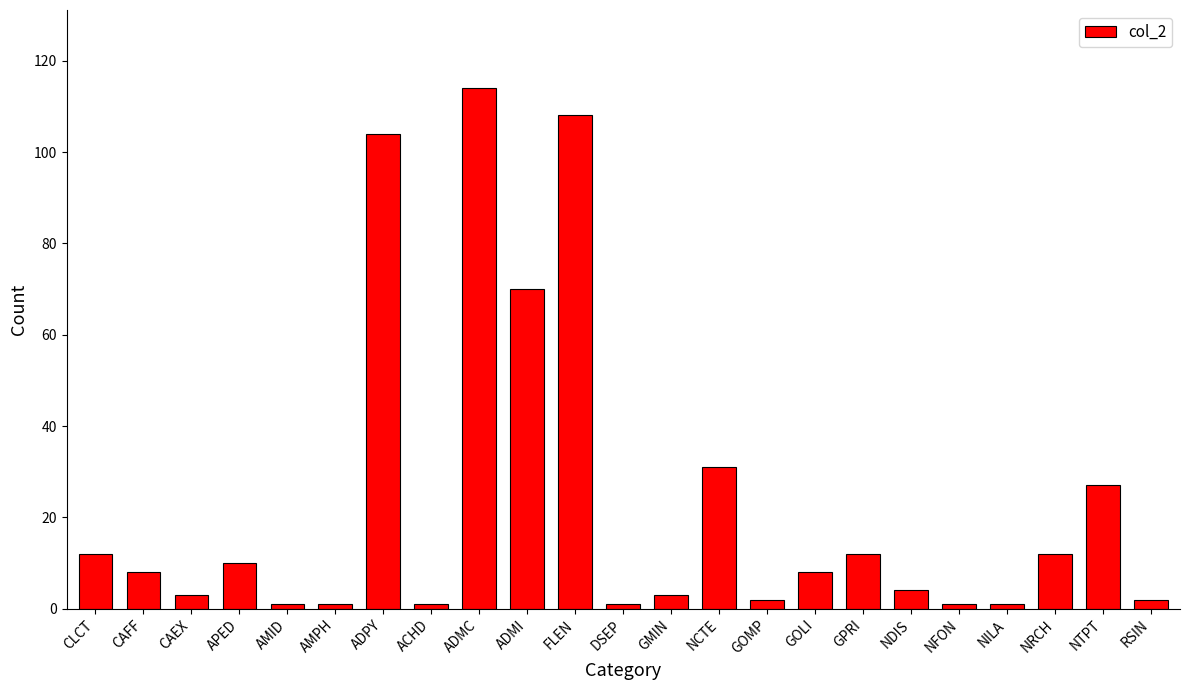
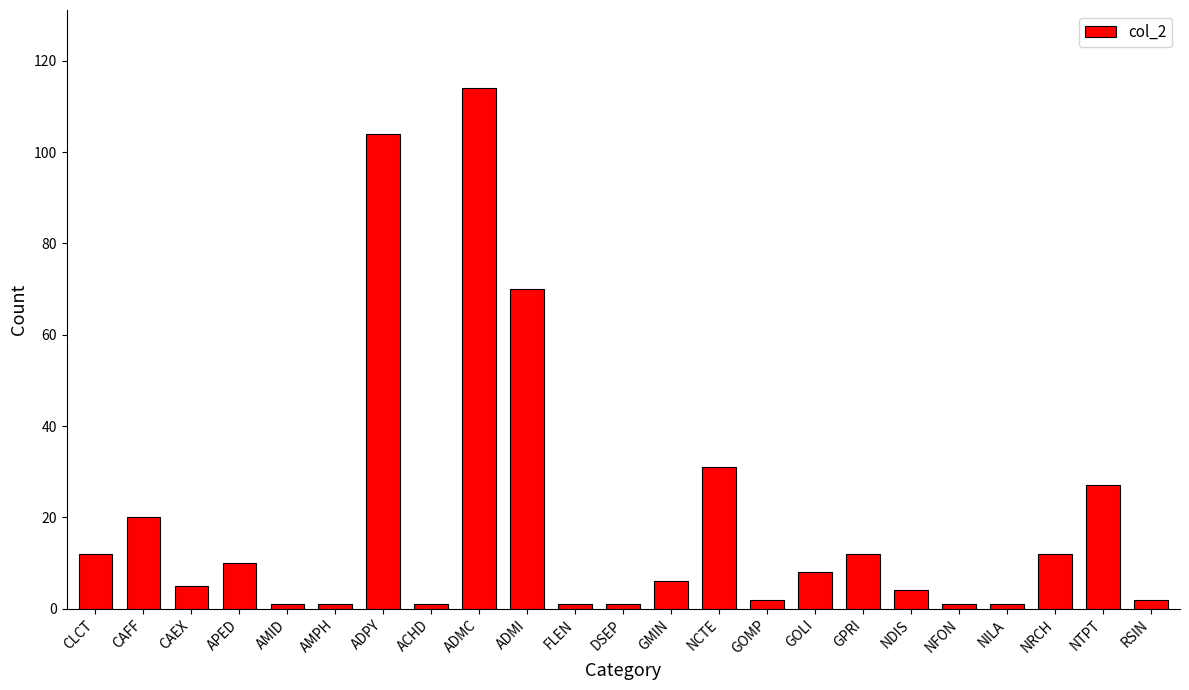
CAFF: 8 -> 20
CAEX: 3 -> 5
FLEN: 108 -> 1
GMIN: 3 -> 6
